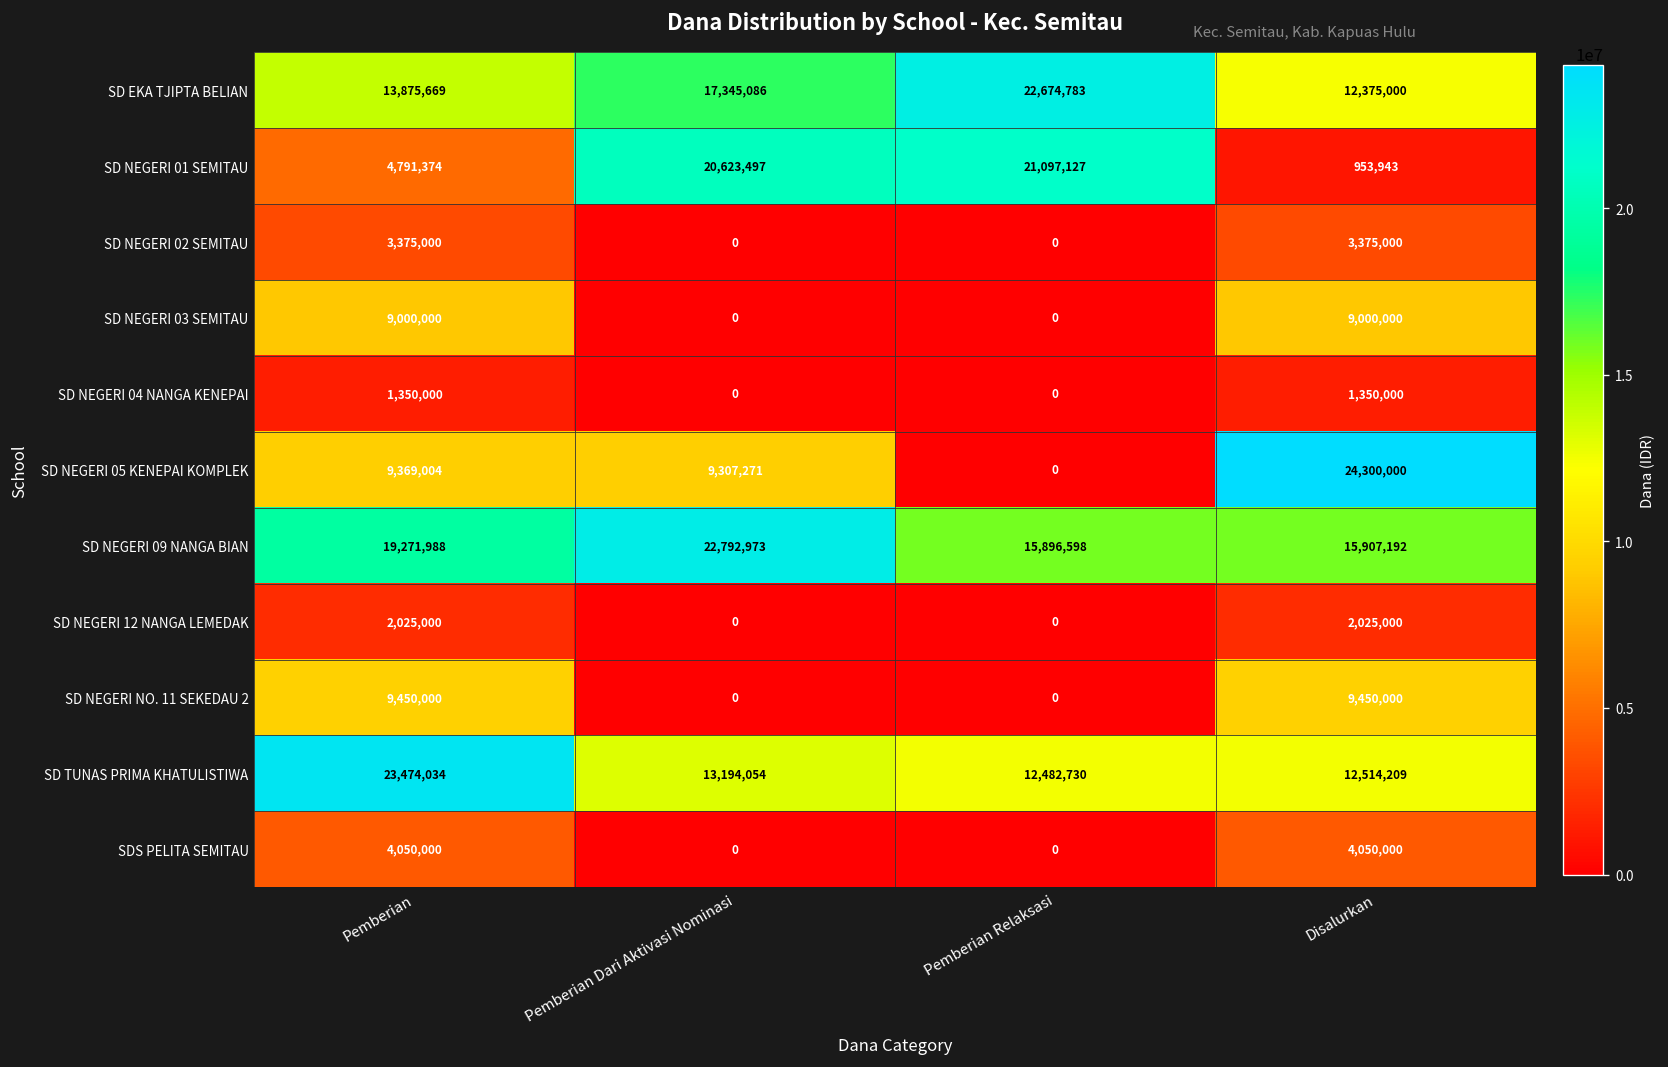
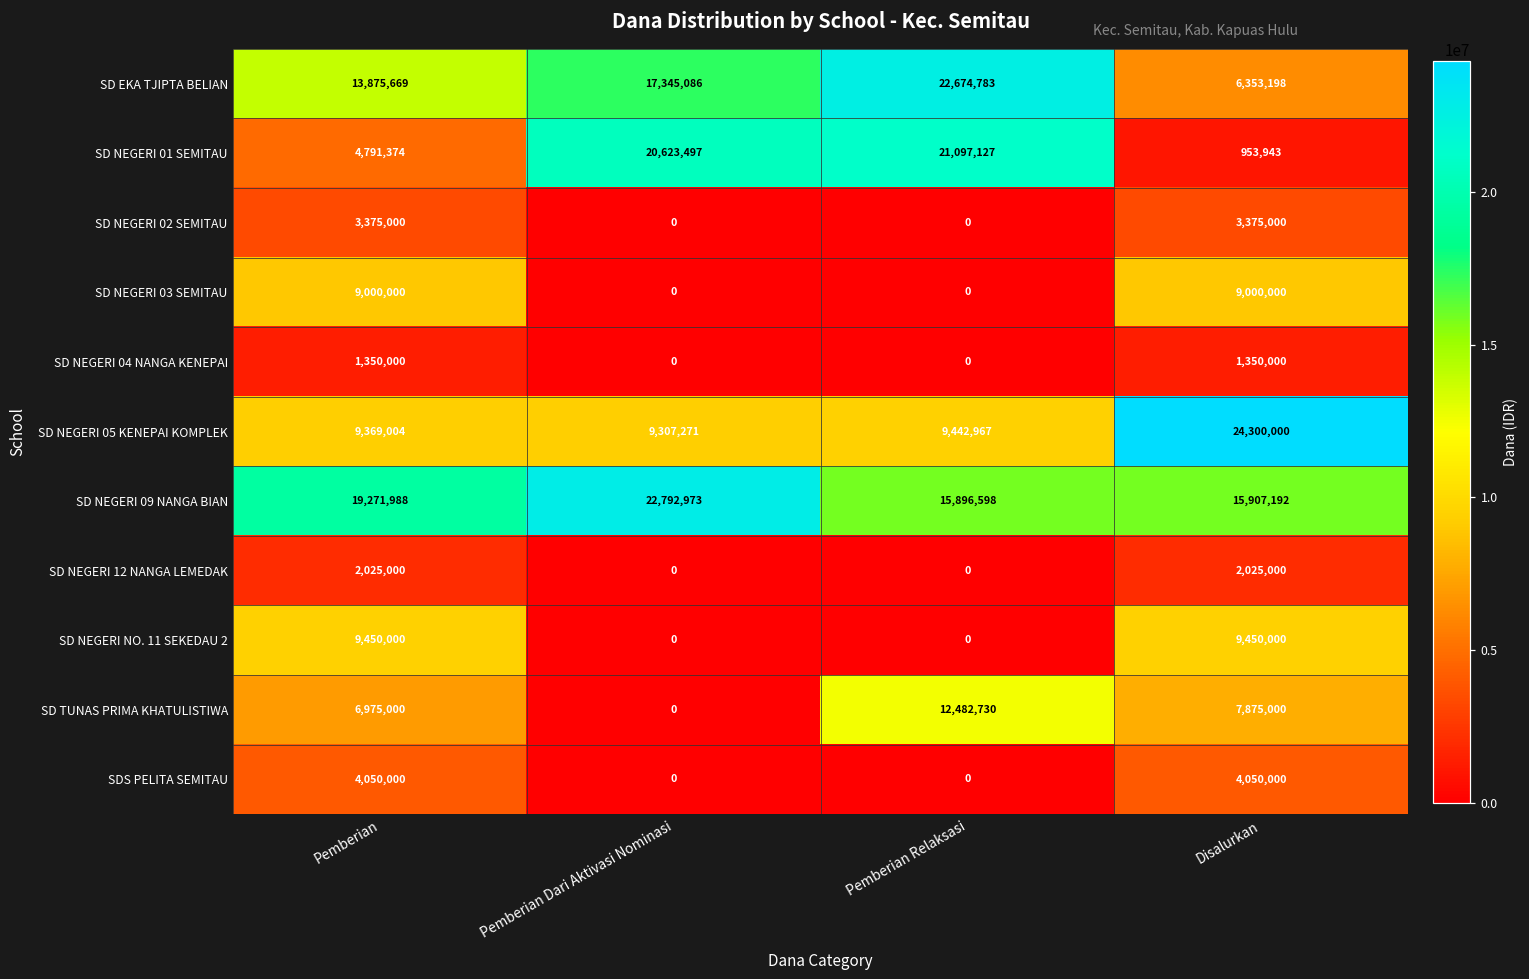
SD EKA TJIPTA BELIAN, Disalurkan: 12,375,000 -> 6,353,198
SD NEGERI 05 KENEPAI KOMPLEK, Pemberian Relaksasi: 0 -> 9,442,967
SD TUNAS PRIMA KHATULISTIWA, Pemberian: 23,474,034 -> 6,975,000
SD TUNAS PRIMA KHATULISTIWA, Pemberian Dari Aktivasi Nominasi: 13,194,054 -> 0
SD TUNAS PRIMA KHATULISTIWA, Disalurkan: 12,514,209 -> 7,875,000
